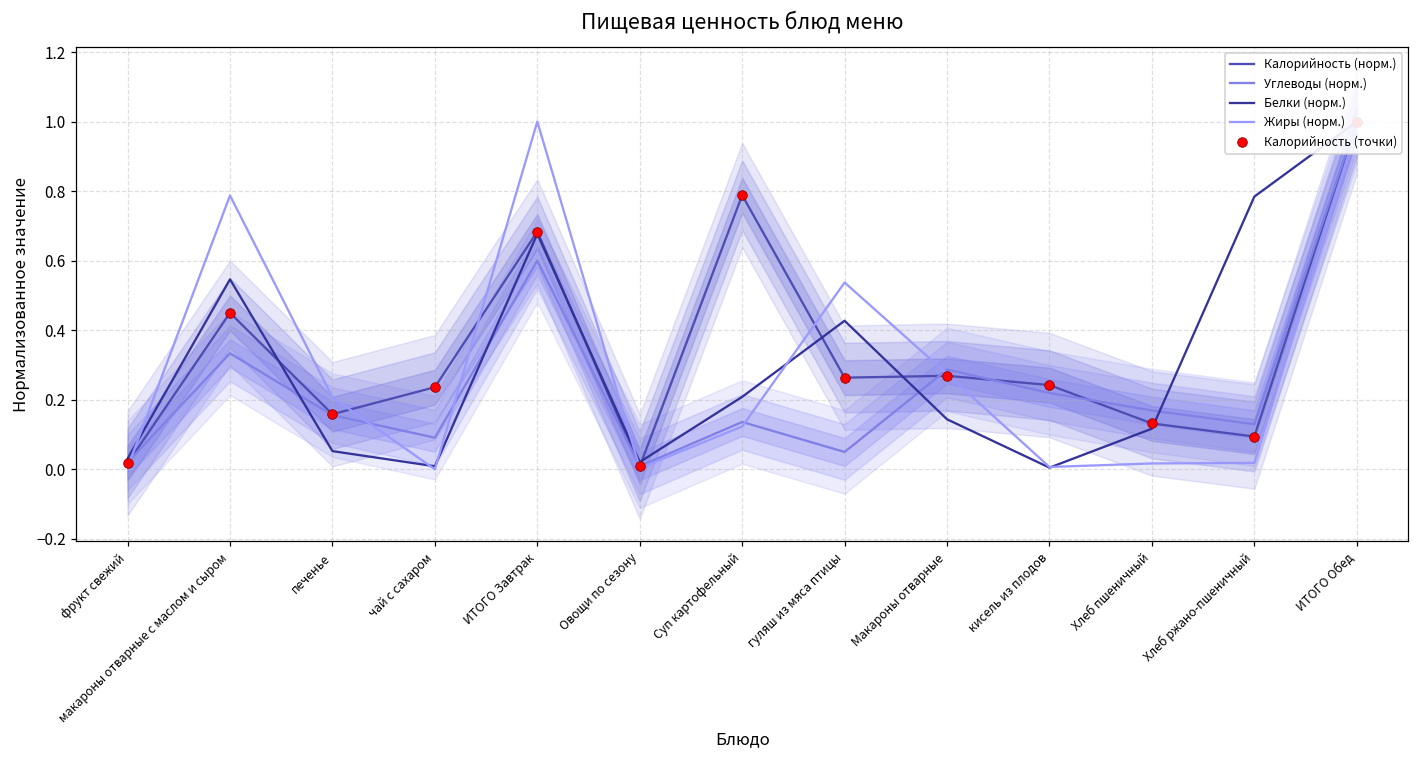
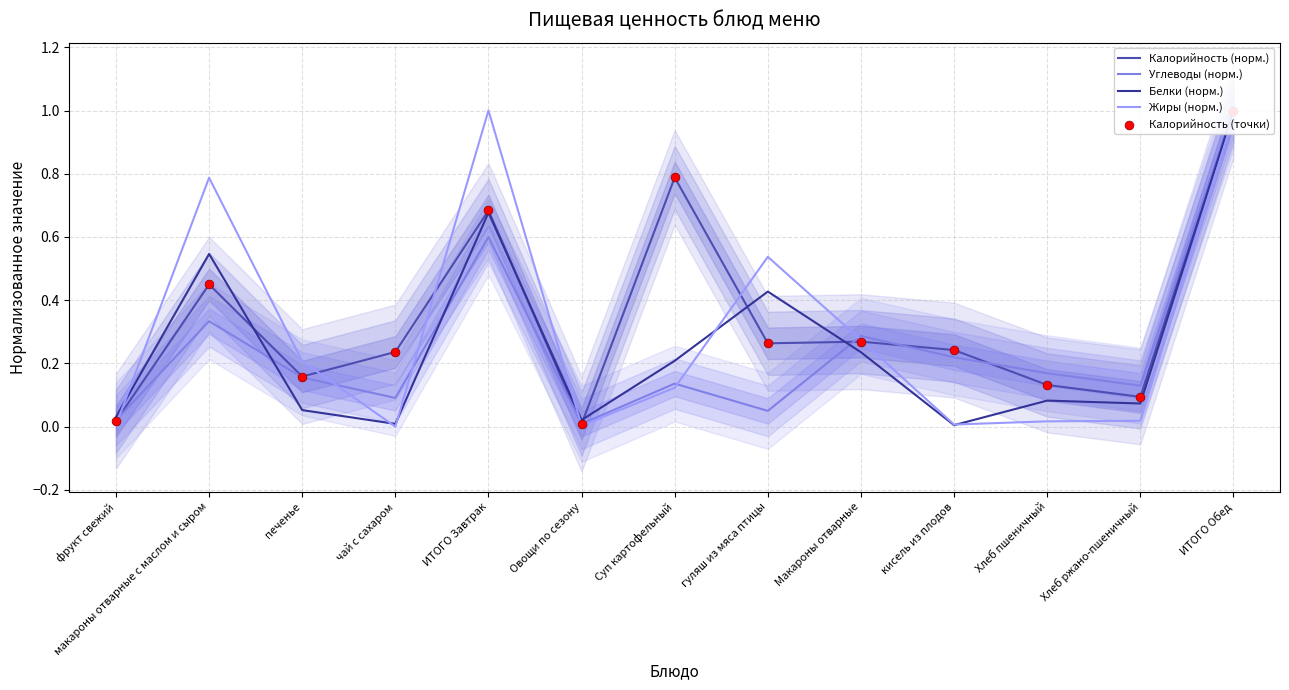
Белки (норм.), Макароны отварные: 0.14 -> 0.24
Белки (норм.), Хлеб пшеничный: 0.12 -> 0.08
Белки (норм.), Хлеб ржано-пшеничный: 0.78 -> 0.07
